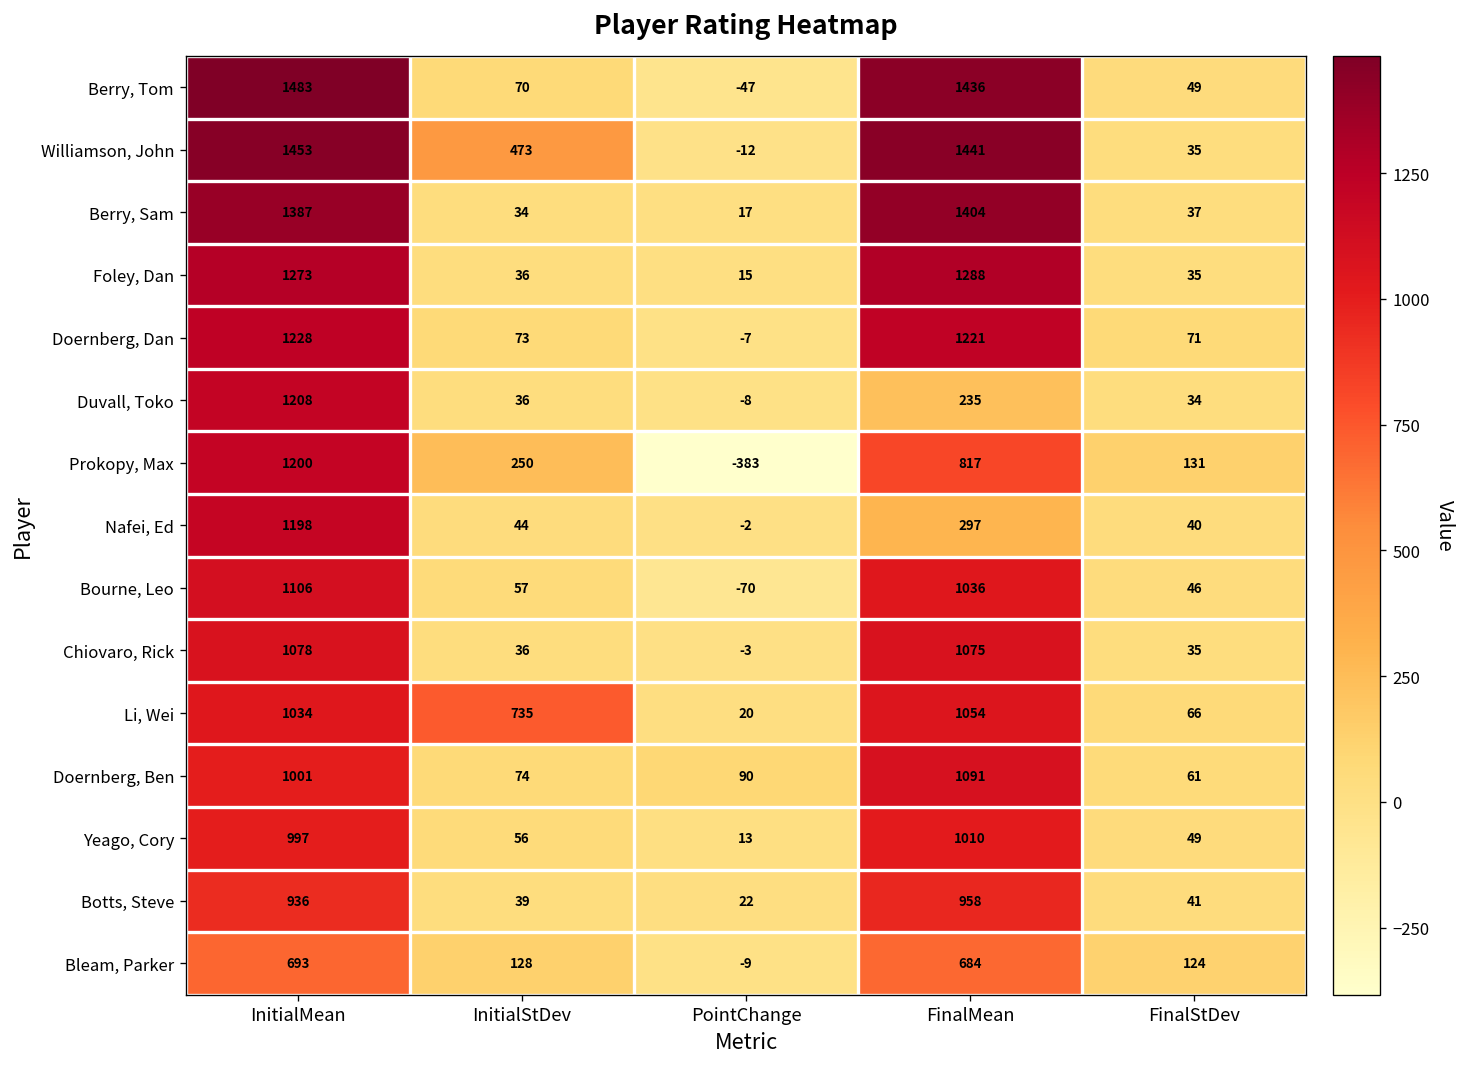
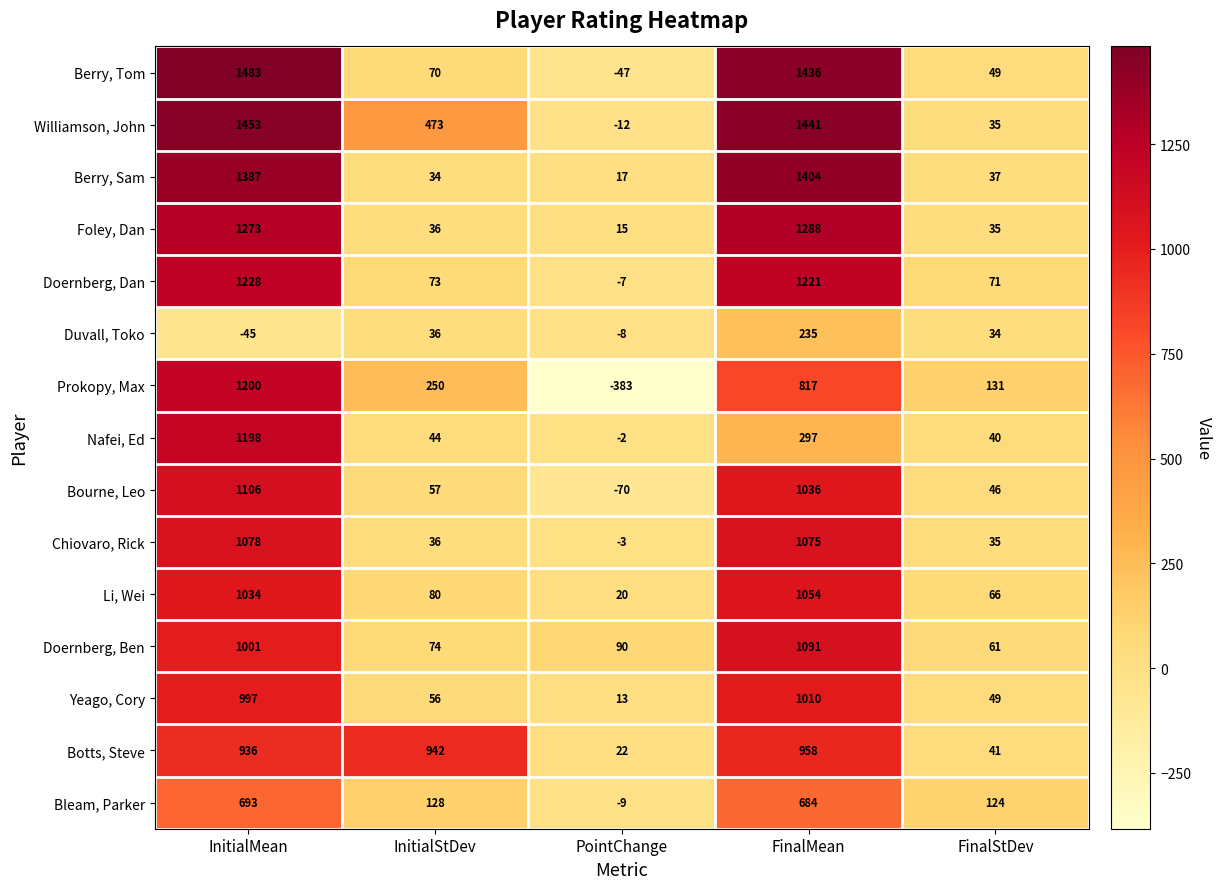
Duvall, Toko, InitialMean: 1208 -> -45
Li, Wei, InitialStDev: 735 -> 80
Botts, Steve, InitialStDev: 39 -> 942
